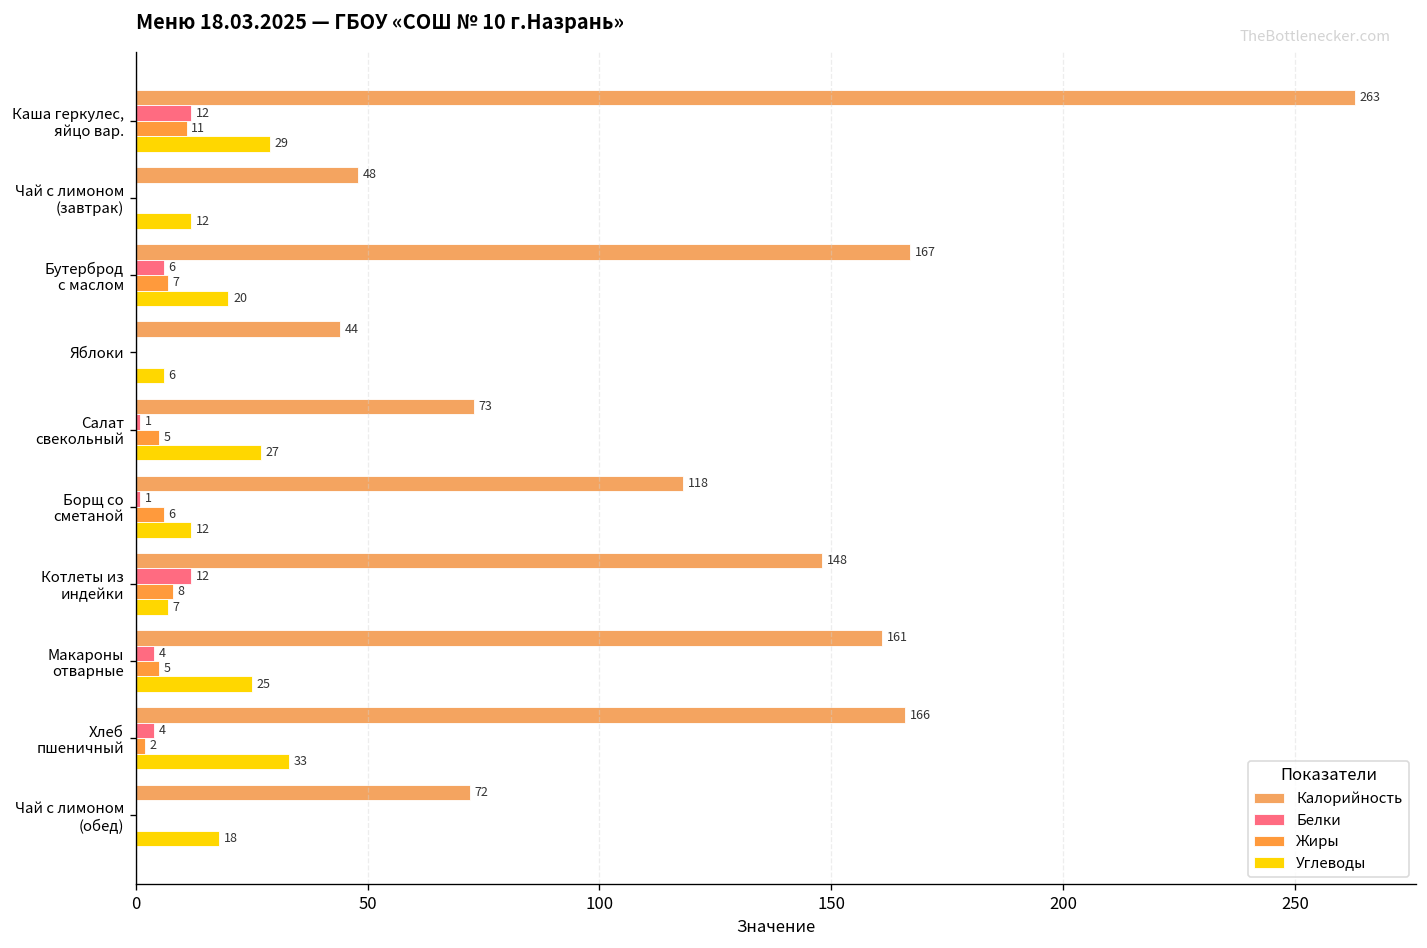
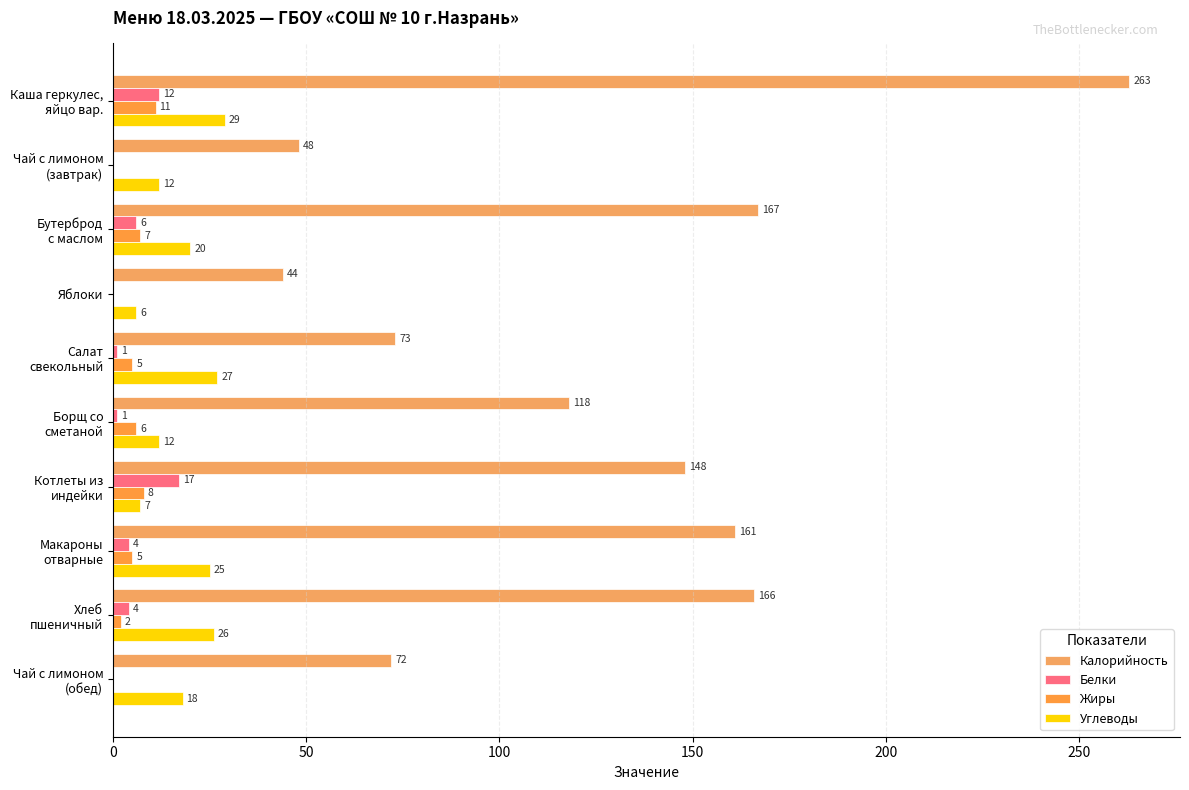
Белки, Котлеты из индейки: 12 -> 17
Углеводы, Хлеб пшеничный: 33 -> 26
